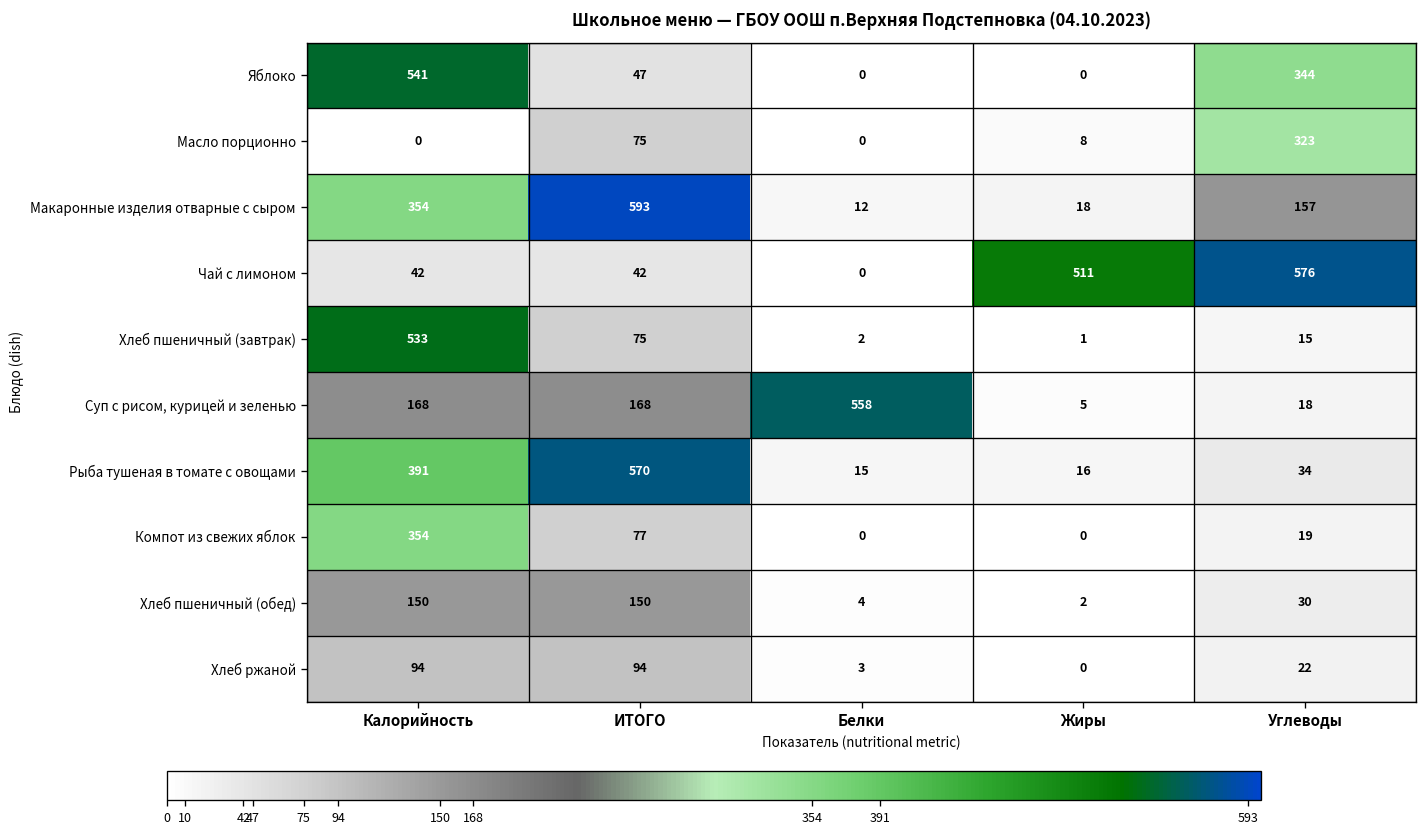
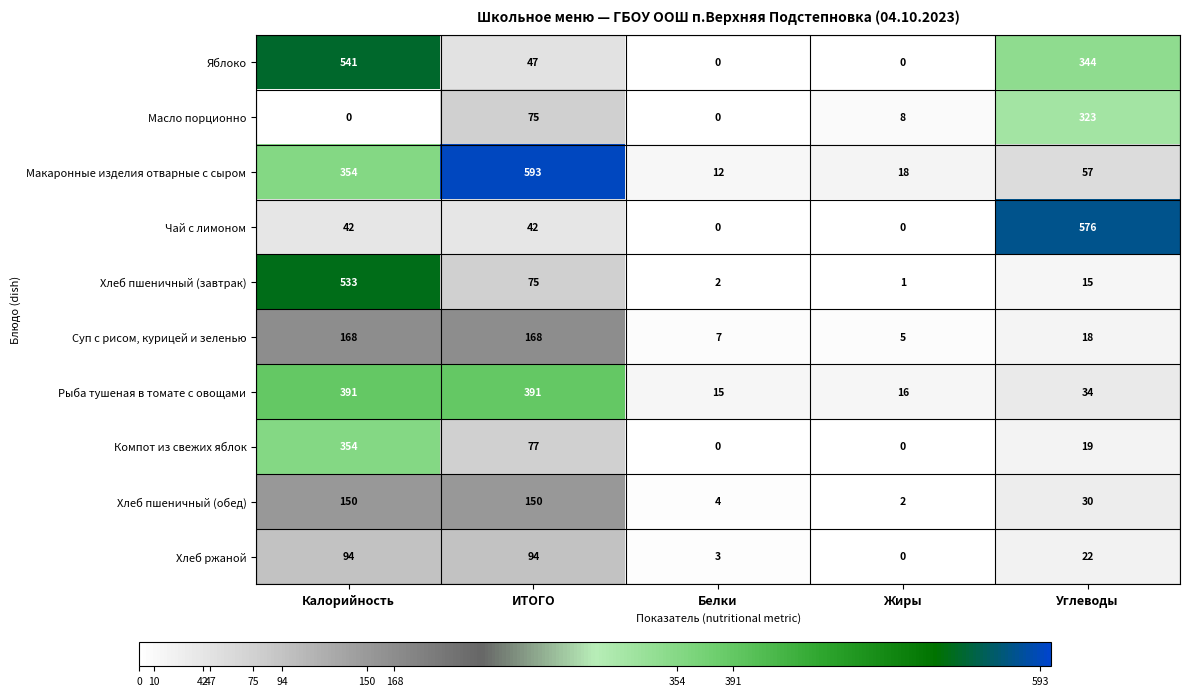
Макаронные изделия отварные с сыром, Углеводы: 157 -> 57
Чай с лимоном, Жиры: 511 -> 0
Суп с рисом, курицей и зеленью, Белки: 558 -> 7
Рыба тушеная в томате с овощами, ИТОГО: 570 -> 391
